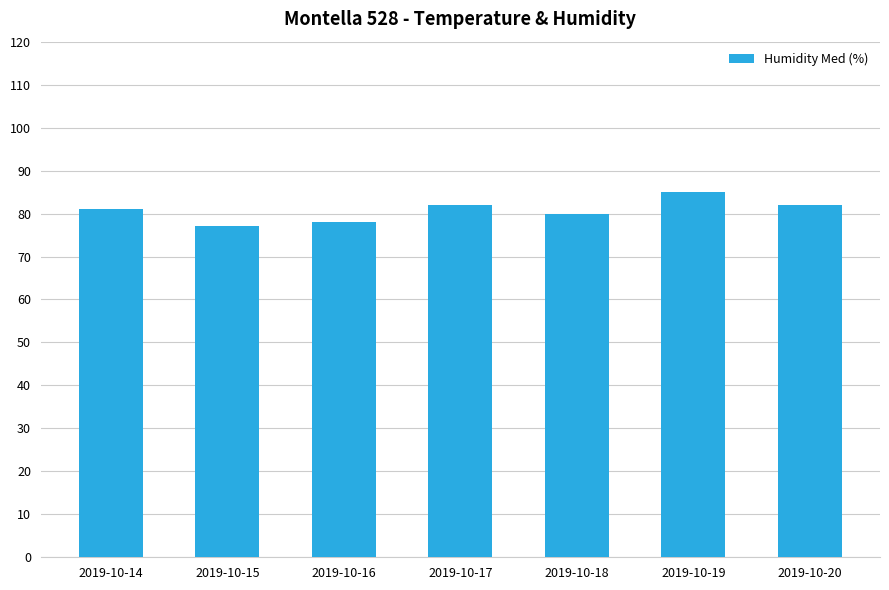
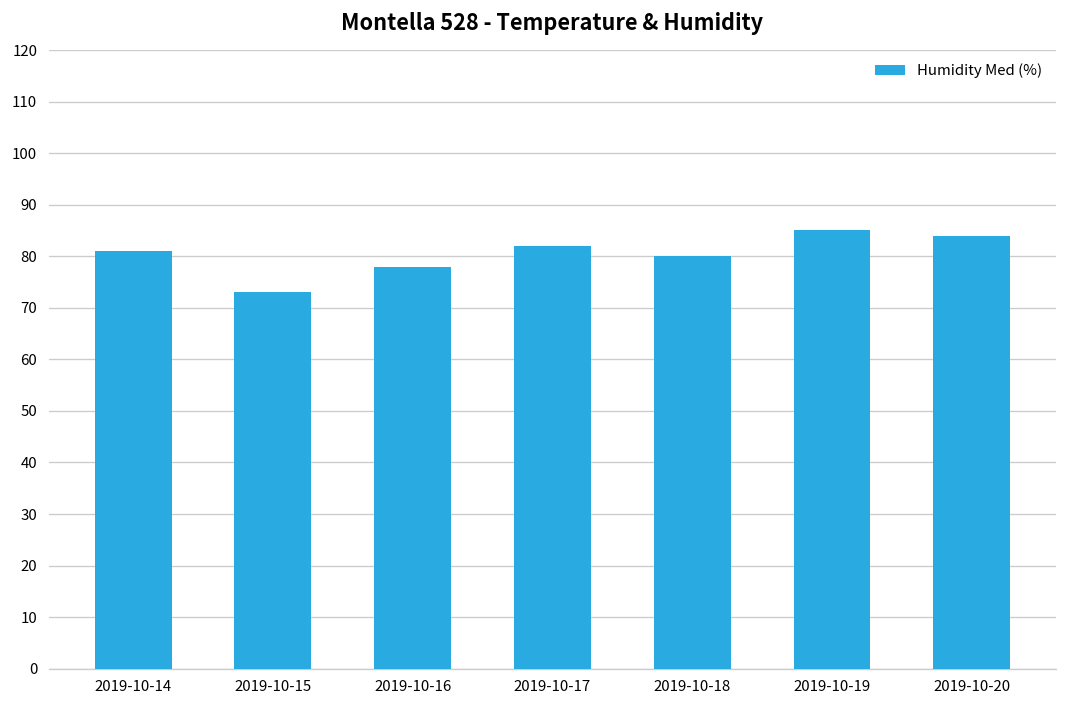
2019-10-15: 77 -> 73
2019-10-20: 82 -> 84
